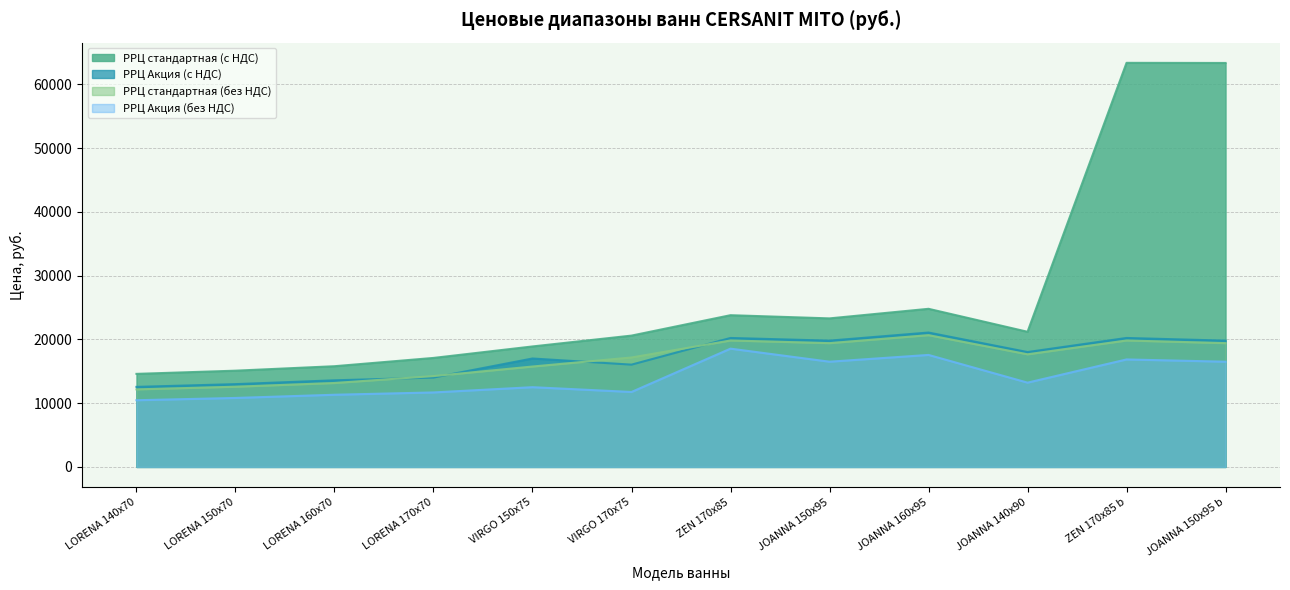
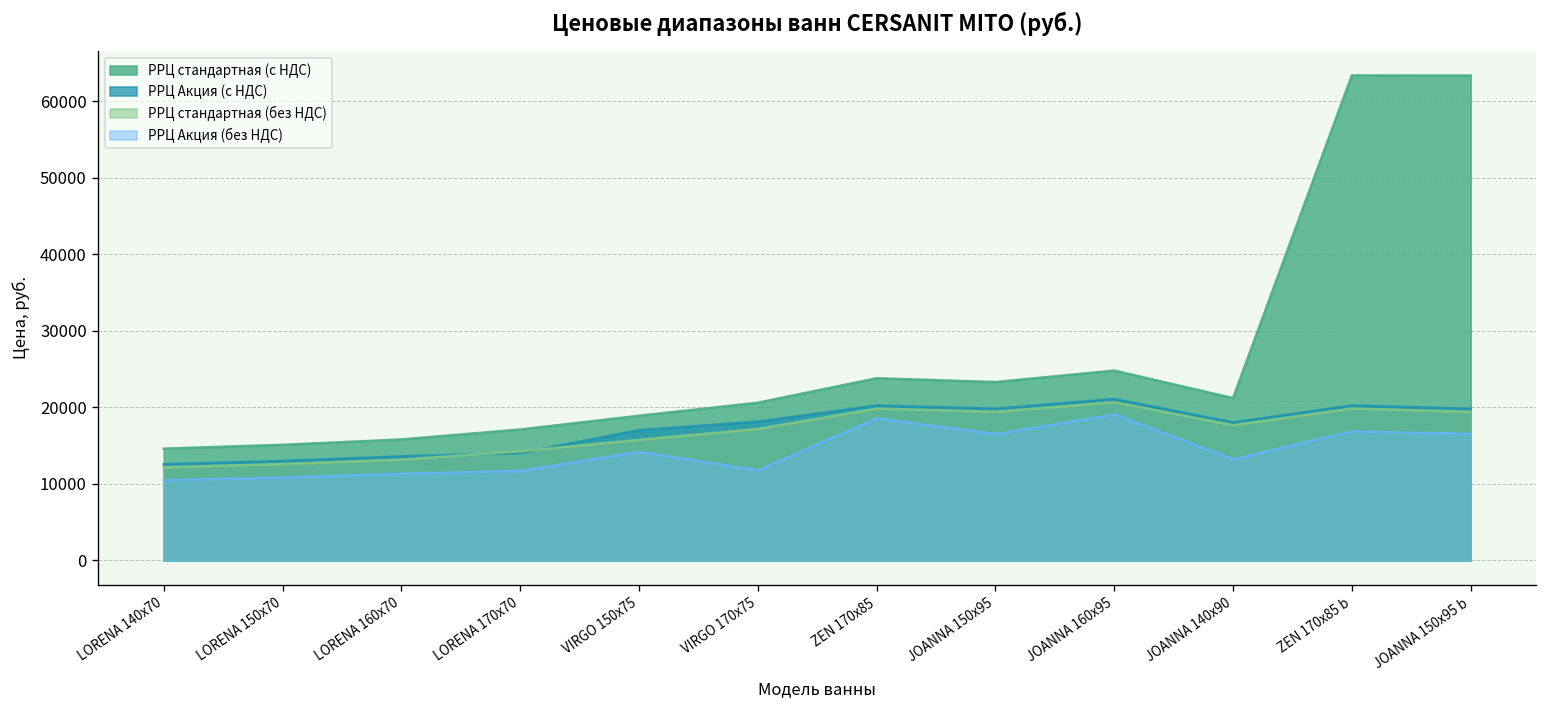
РРЦ Акция (без НДС), VIRGO 150x75: 13000 -> 14000
РРЦ Акция (с НДС), VIRGO 170x75: 16000 -> 18000
РРЦ Акция (без НДС), JOANNA 160x95: 18000 -> 19000
